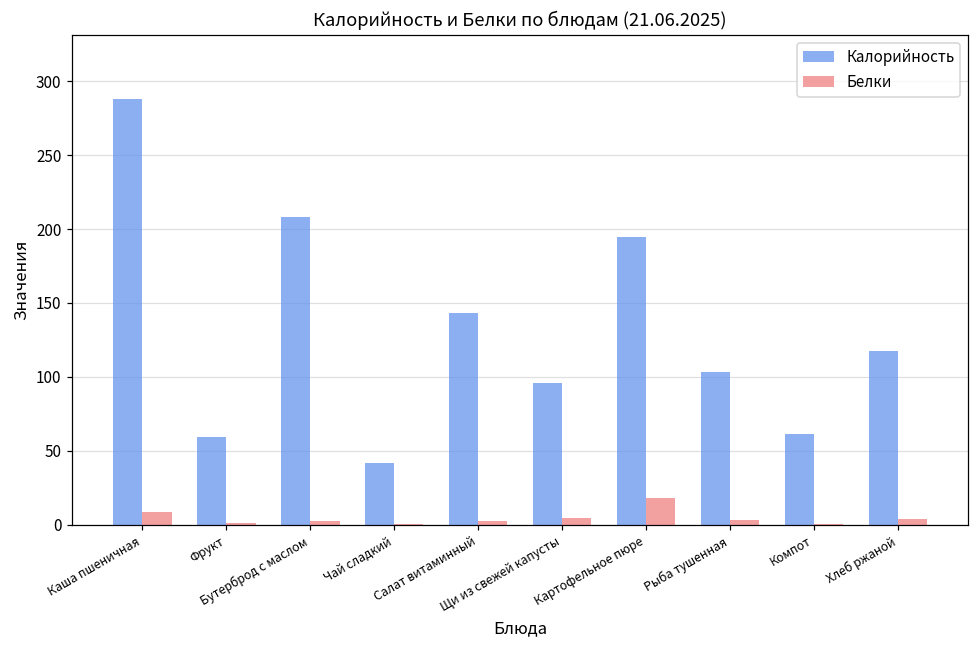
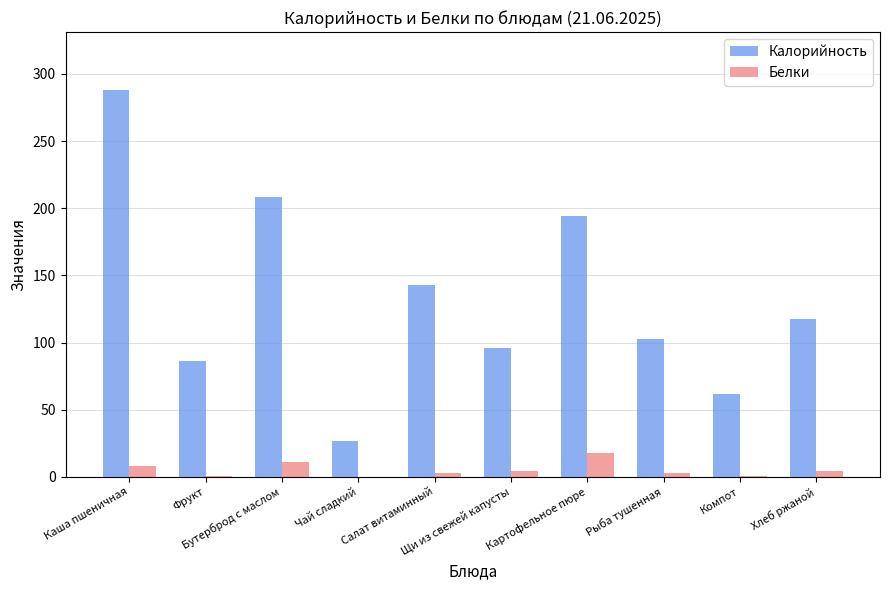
Калорийность, Фрукт: 59 -> 87
Белки, Бутерброд с маслом: 2 -> 11
Калорийность, Чай сладкий: 41 -> 27
